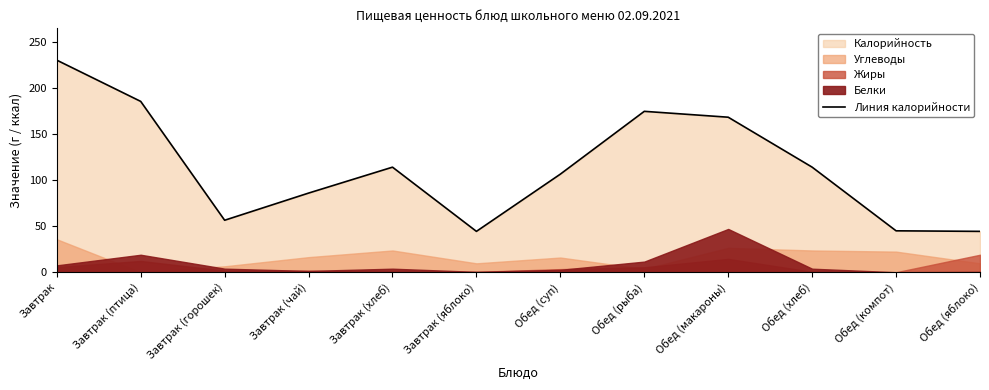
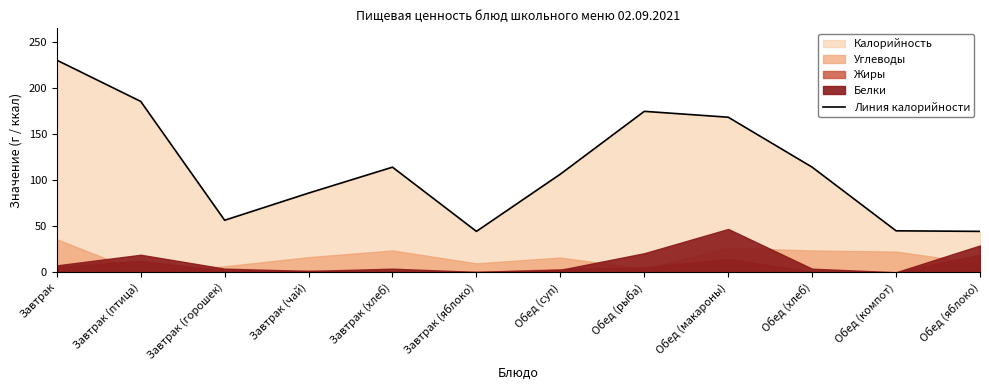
Белки, Обед (рыба): 10 -> 20
Белки, Обед (яблоко): 0 -> 30
